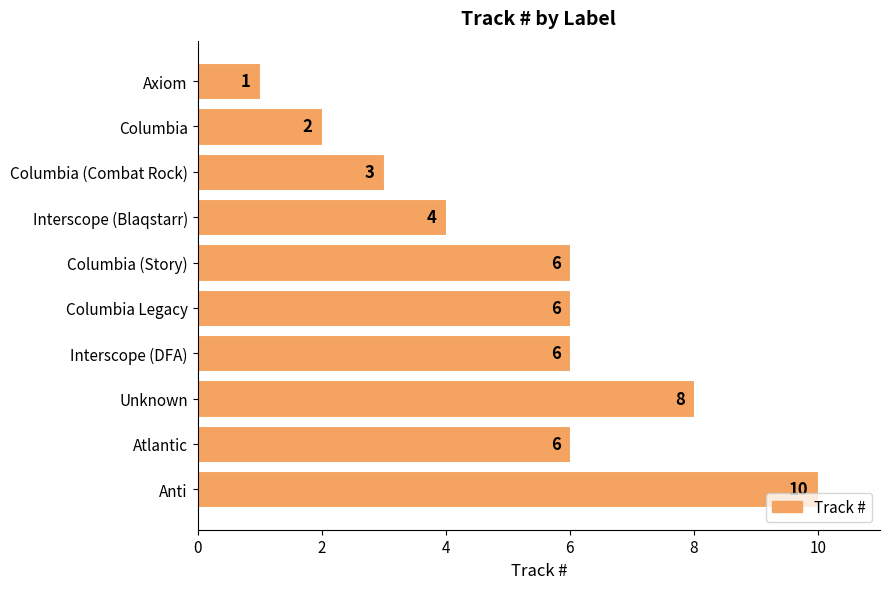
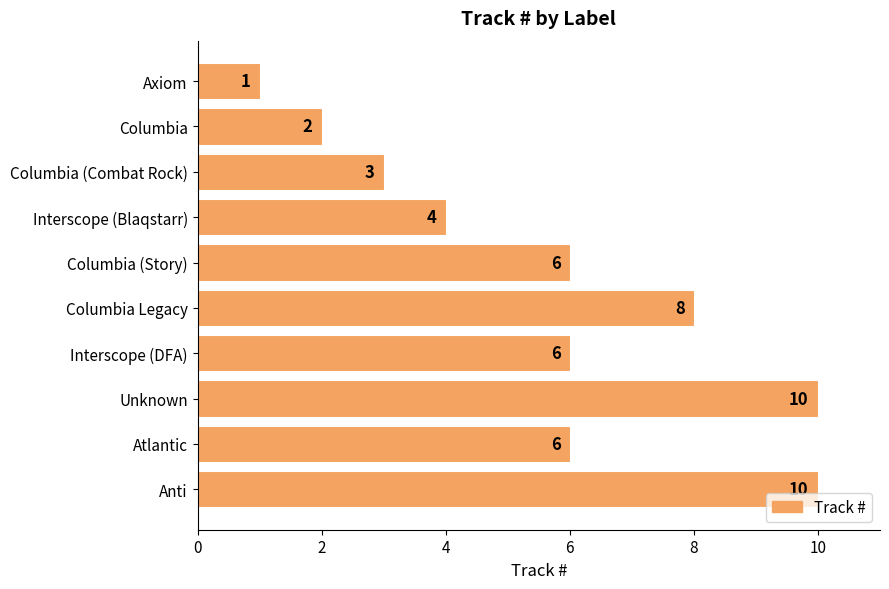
Columbia Legacy: 6 -> 8
Unknown: 8 -> 10
